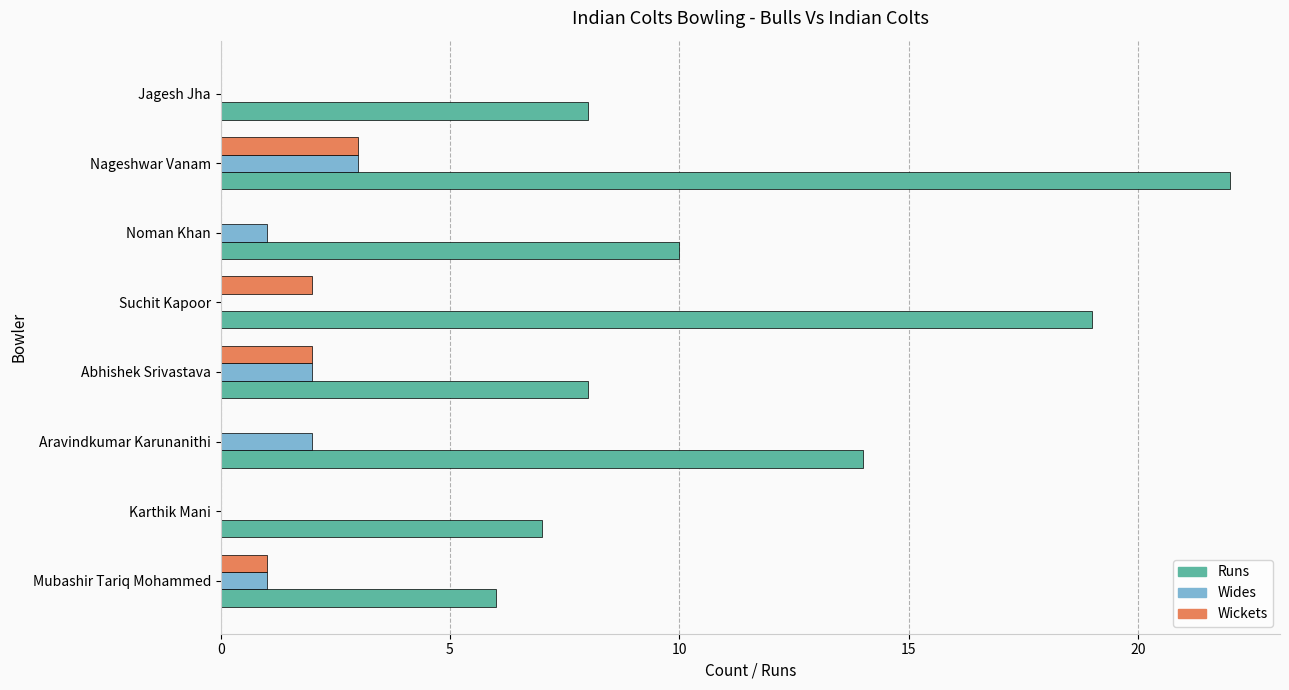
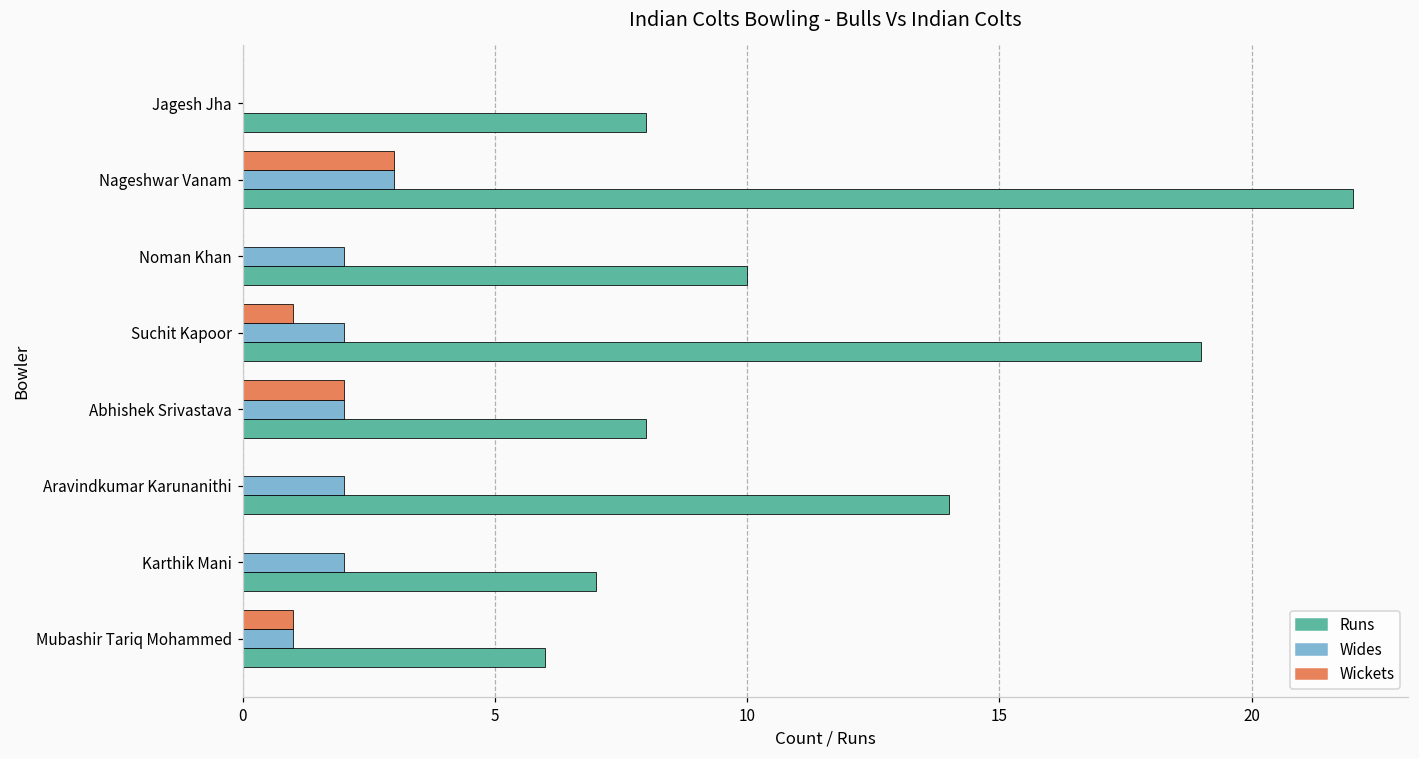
Wides, Noman Khan: 1 -> 2
Wickets, Suchit Kapoor: 2 -> 1
Wides, Suchit Kapoor: 0 -> 2
Wides, Karthik Mani: 0 -> 2
